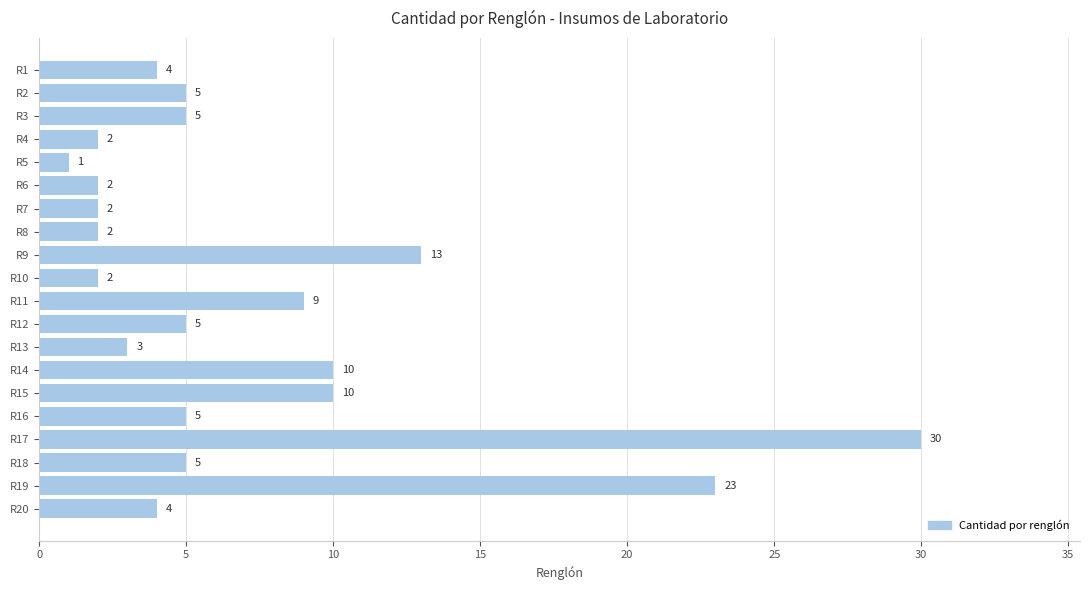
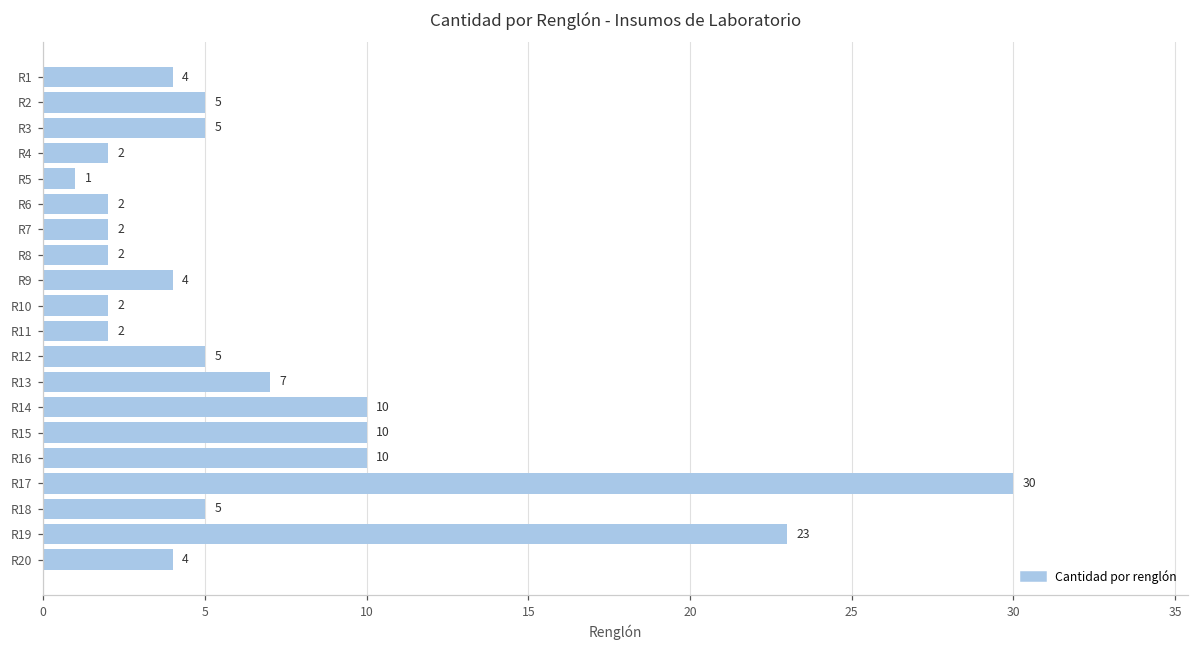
R9: 13 -> 4
R11: 9 -> 2
R13: 3 -> 7
R16: 5 -> 10
